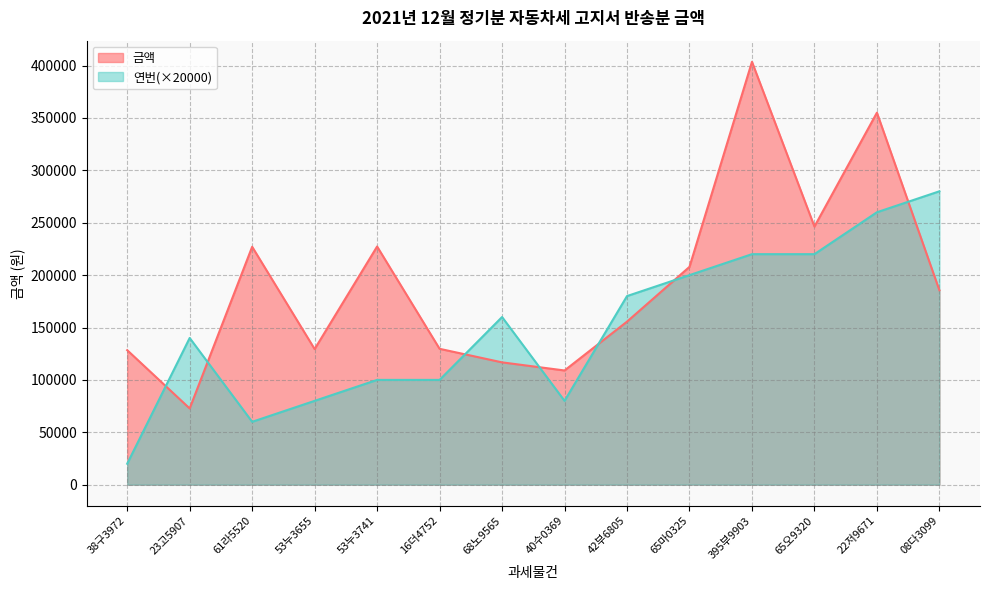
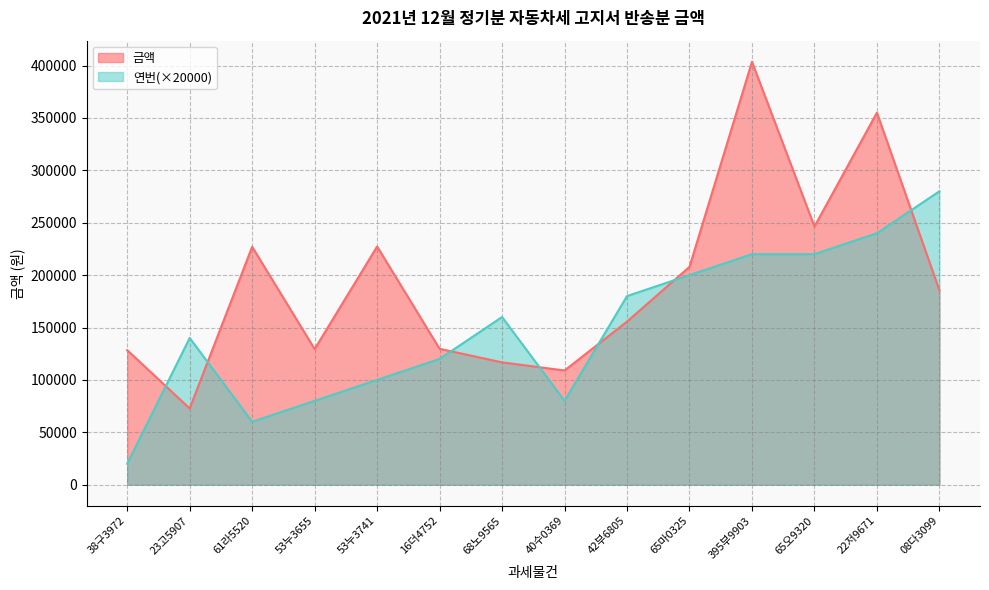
연번(×20000), 16더4752: 100000 -> 120000
연번(×20000), 22저9671: 260000 -> 240000
